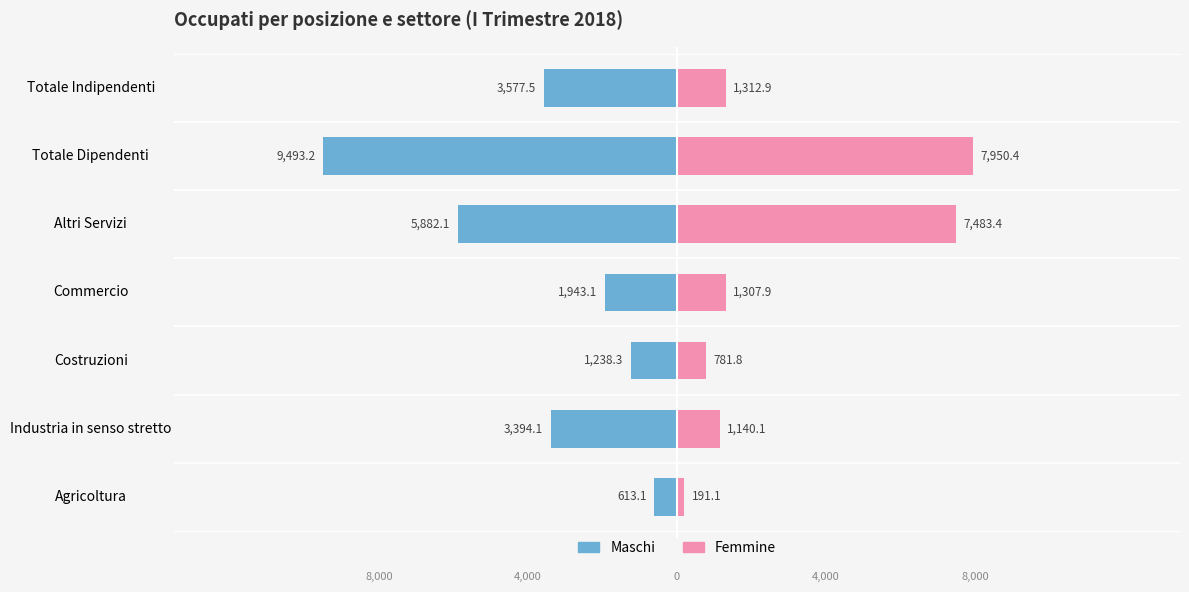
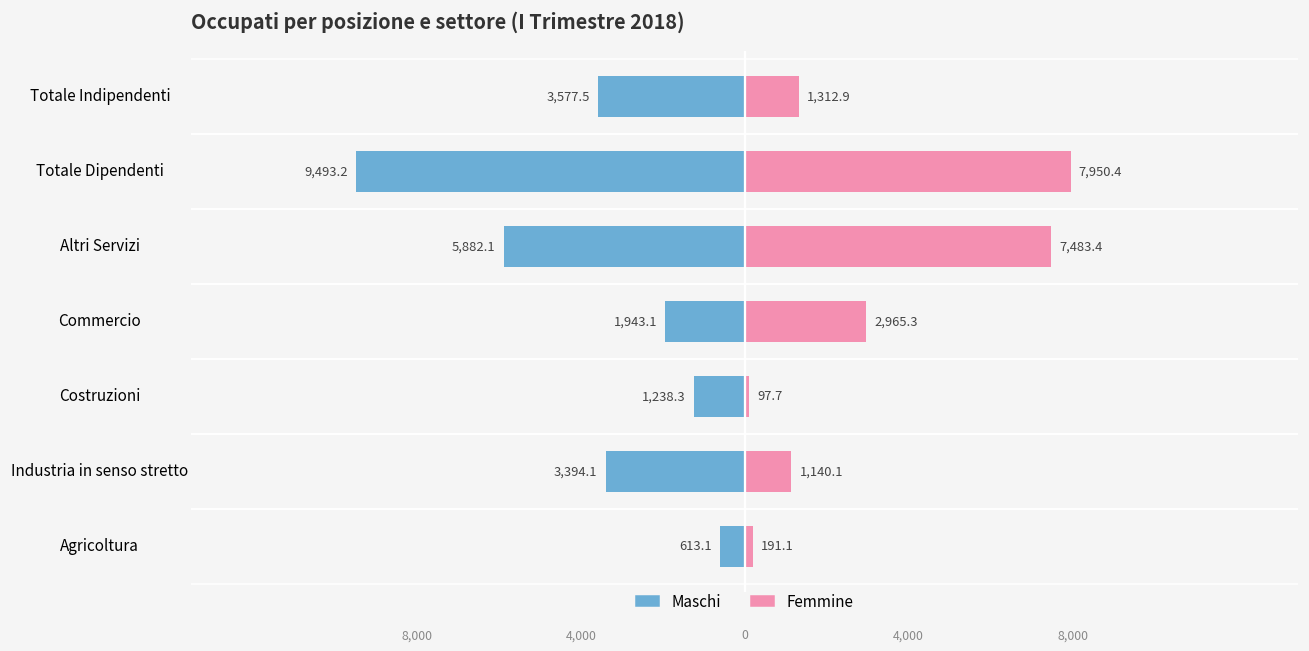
Femmine, Commercio: 1,307.9 -> 2,965.3
Femmine, Costruzioni: 781.8 -> 97.7
